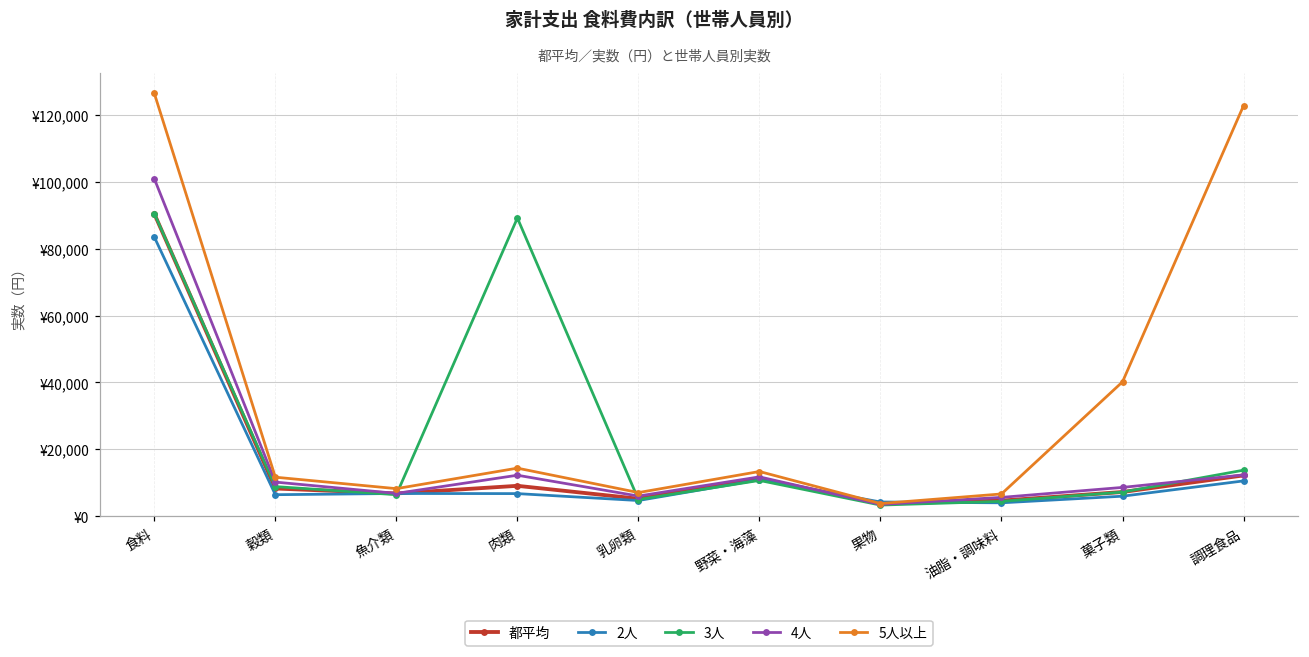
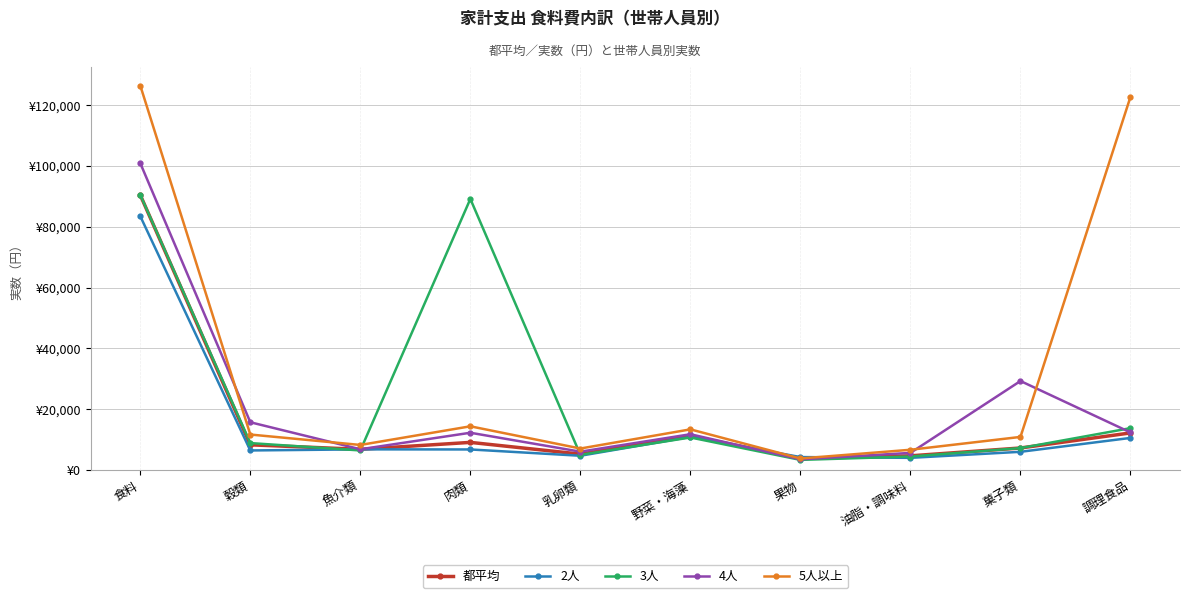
4人, 穀類: ¥10,000 -> ¥16,000
4人, 菓子類: ¥9,000 -> ¥29,000
5人以上, 菓子類: ¥40,000 -> ¥11,000
